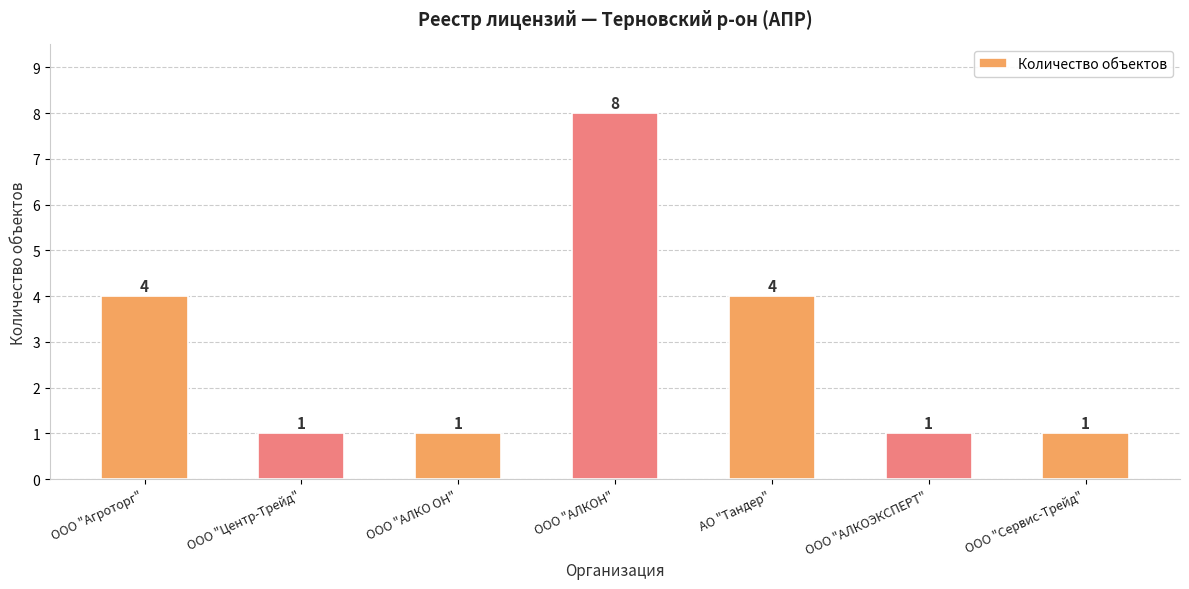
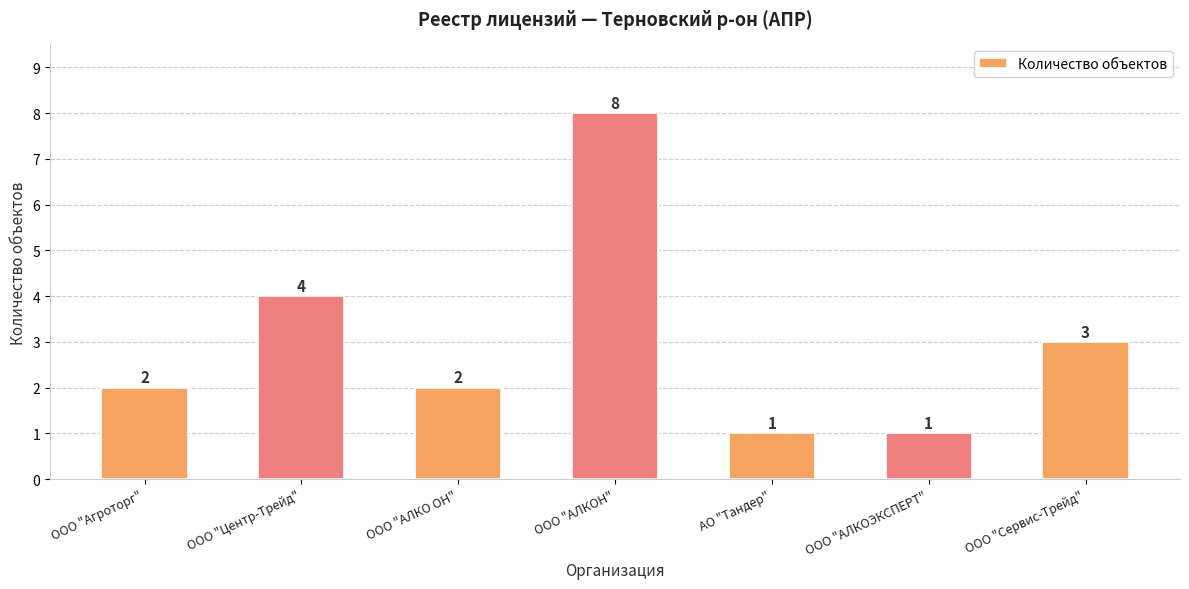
ООО "Агроторг": 4 -> 2
ООО "Центр-Трейд": 1 -> 4
ООО "АЛКО ОН": 1 -> 2
АО "Тандер": 4 -> 1
ООО "Сервис-Трейд": 1 -> 3
